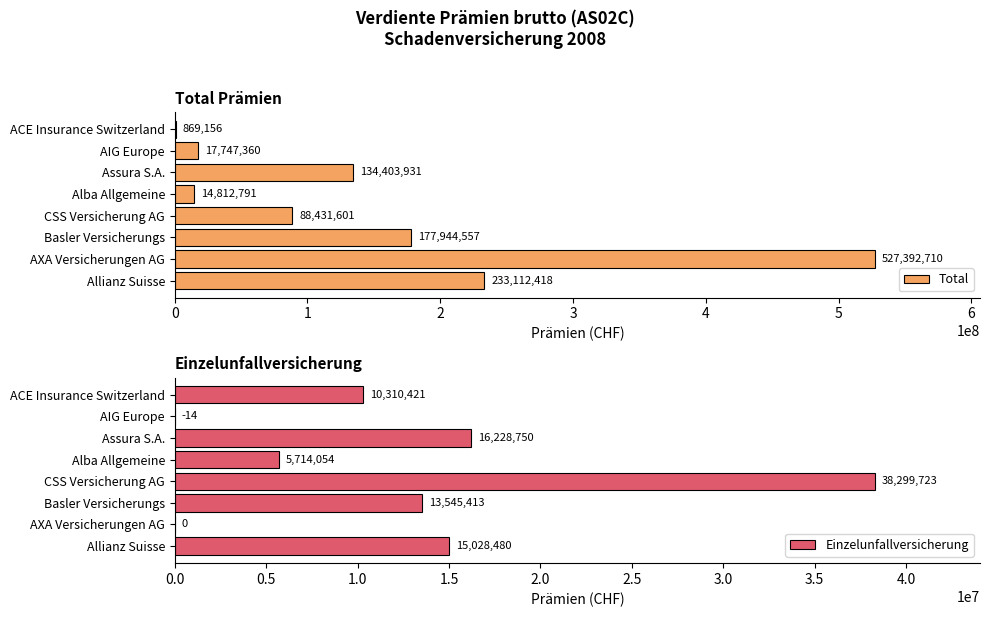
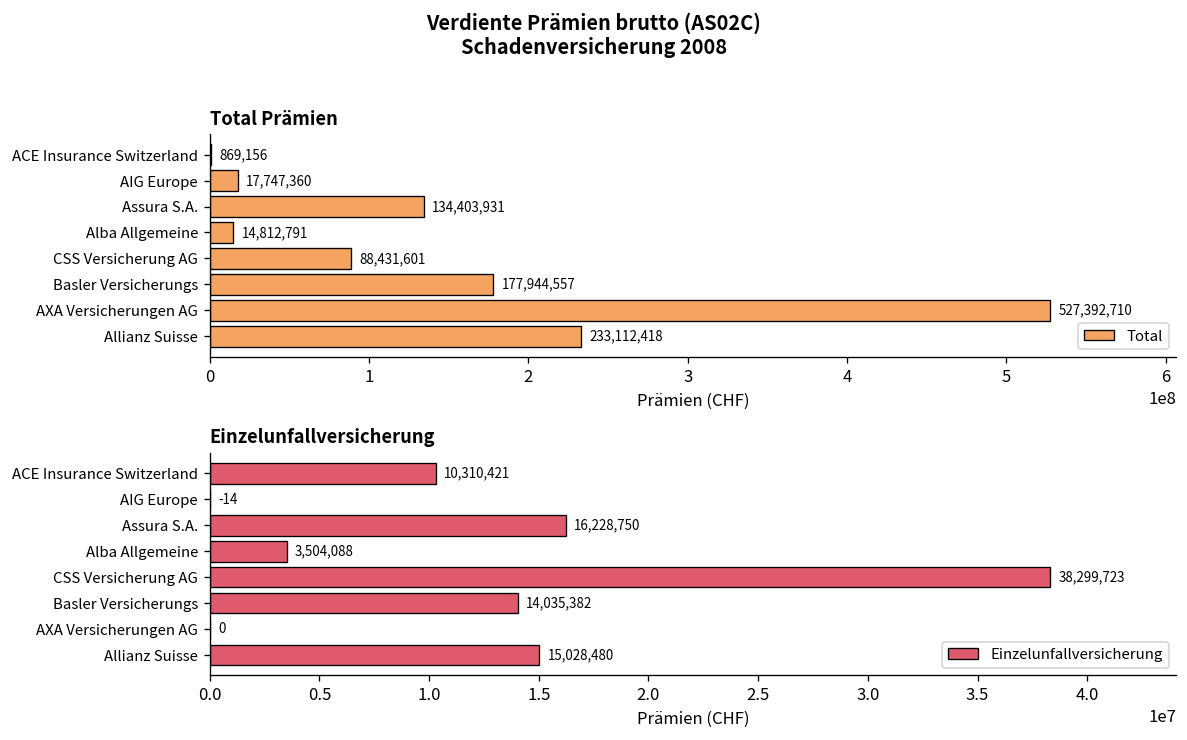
Einzelunfallversicherung, Alba Allgemeine: 5,714,054 -> 3,504,088
Einzelunfallversicherung, Basler Versicherungs: 13,545,413 -> 14,035,382
